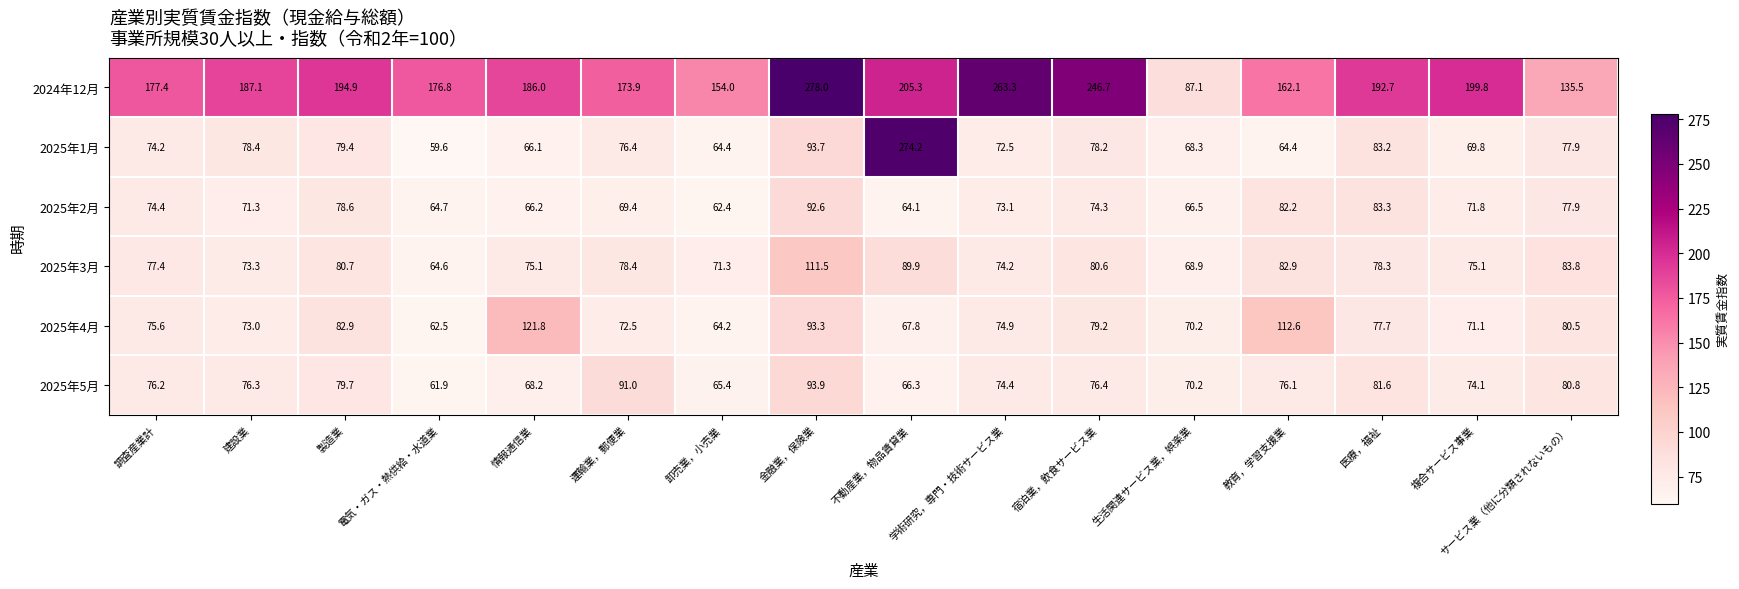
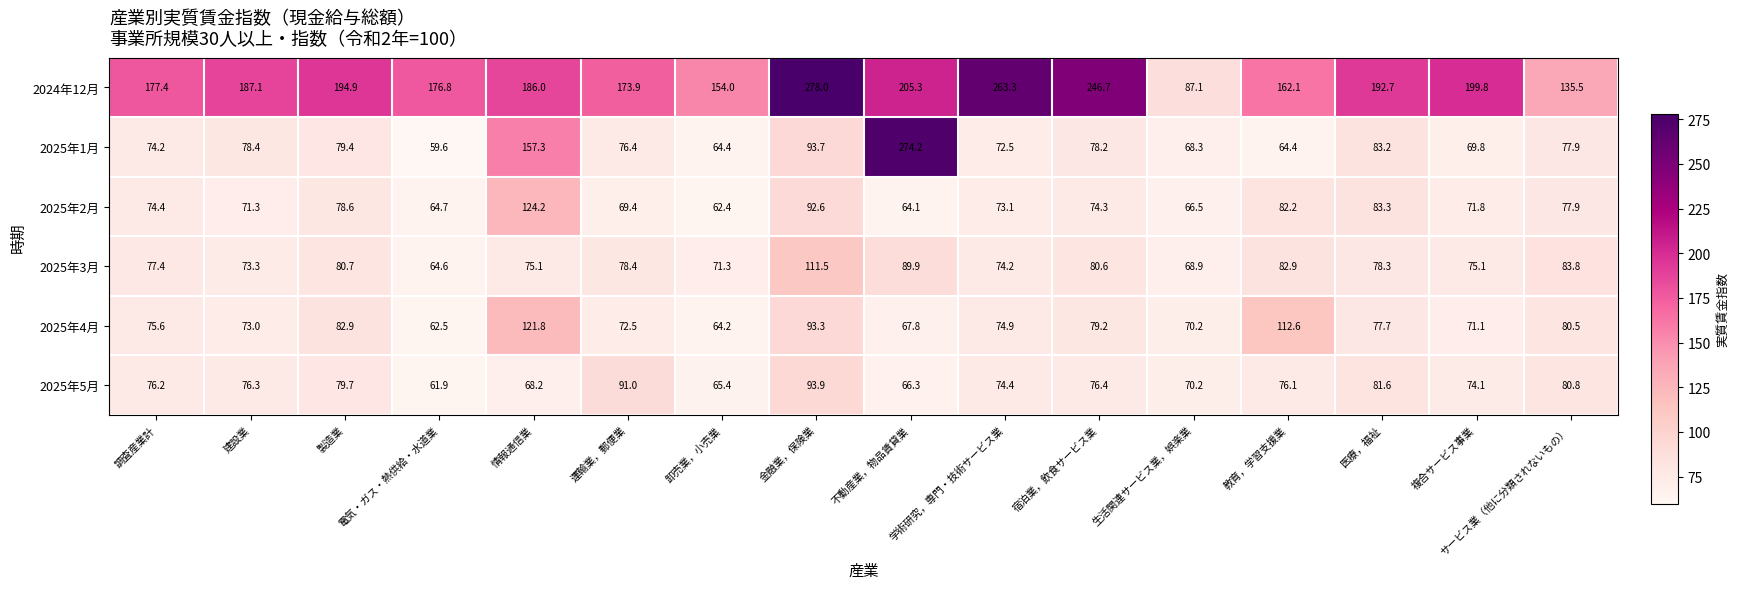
2025年1月, 情報通信業: 66.1 -> 157.3
2025年2月, 情報通信業: 66.2 -> 124.2
